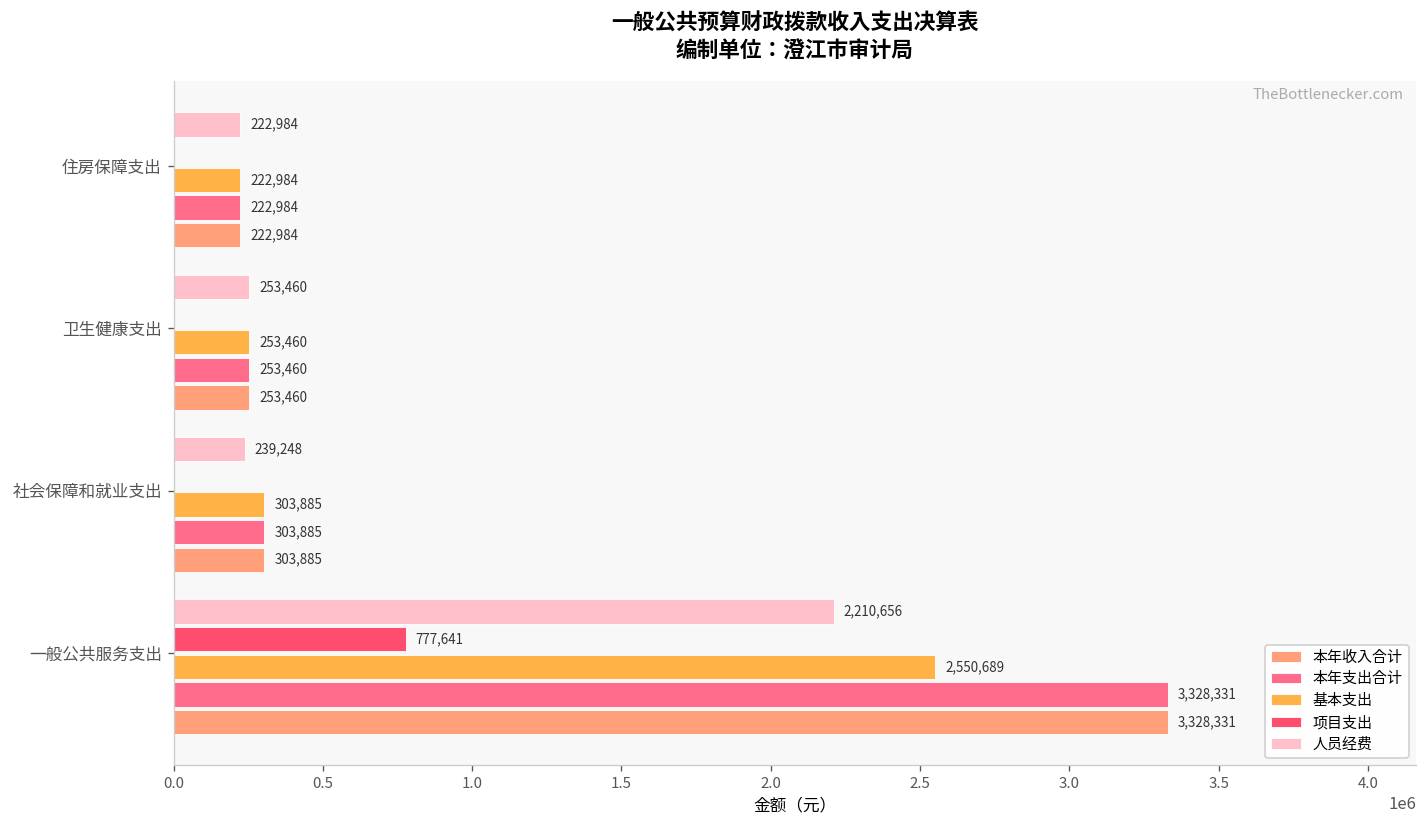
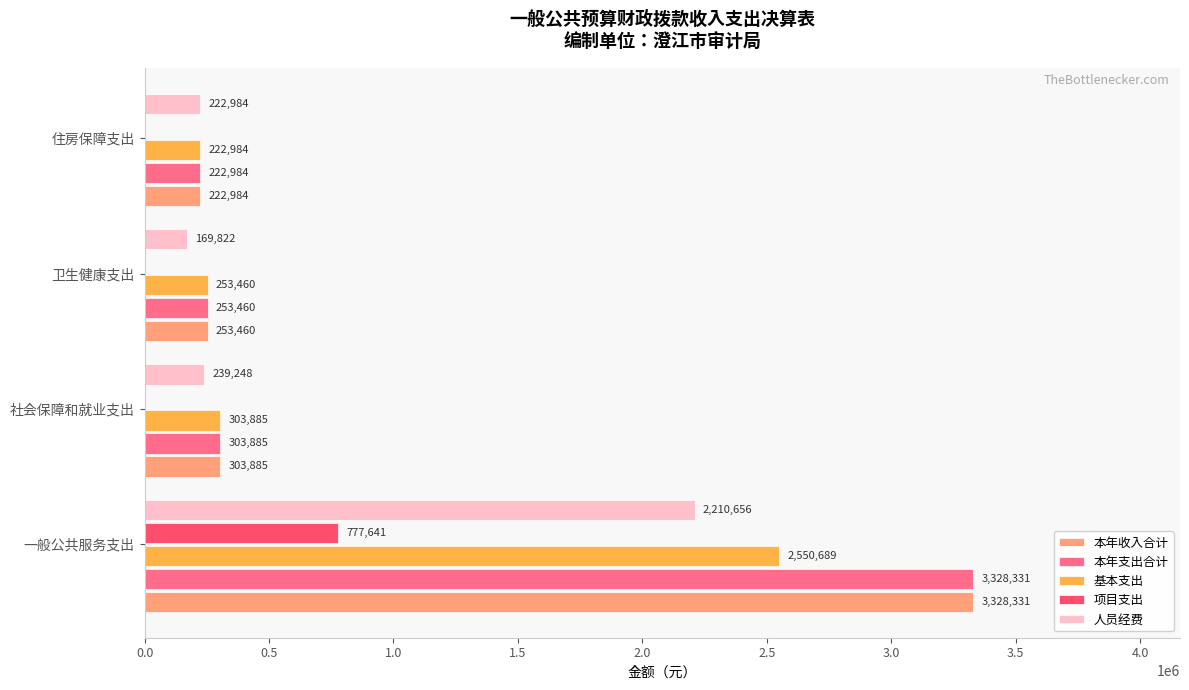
人员经费, 卫生健康支出: 253,460 -> 169,822
